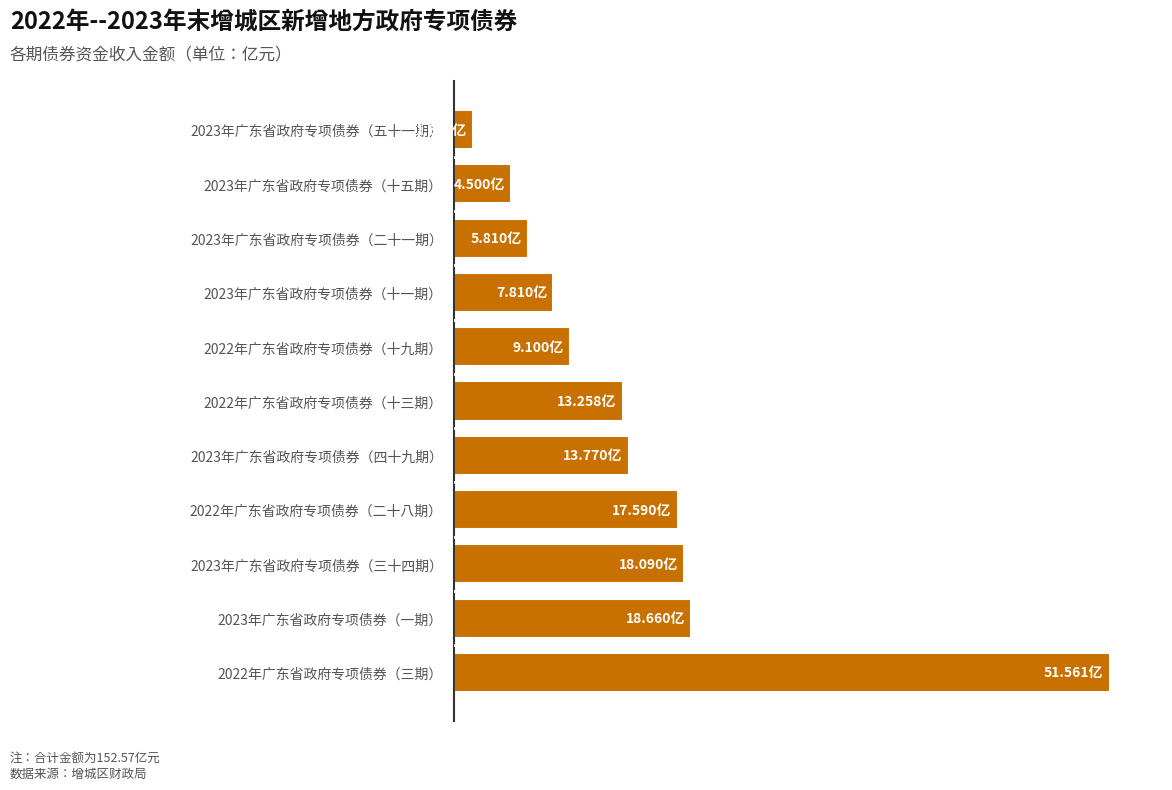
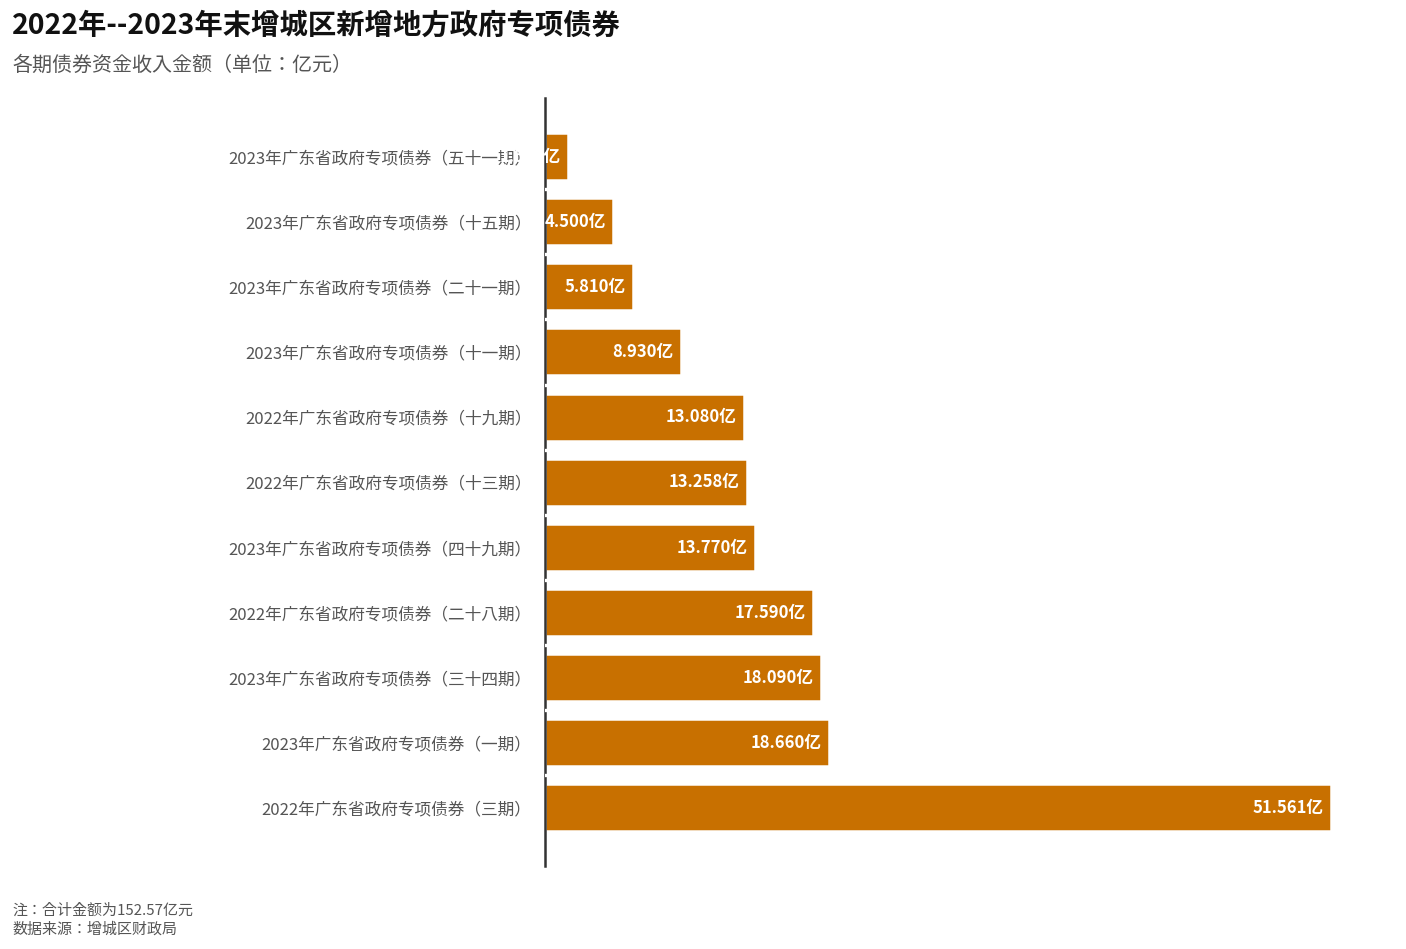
2023年广东省政府专项债券（十一期）: 7.810亿 -> 8.930亿
2022年广东省政府专项债券（十九期）: 9.100亿 -> 13.080亿
